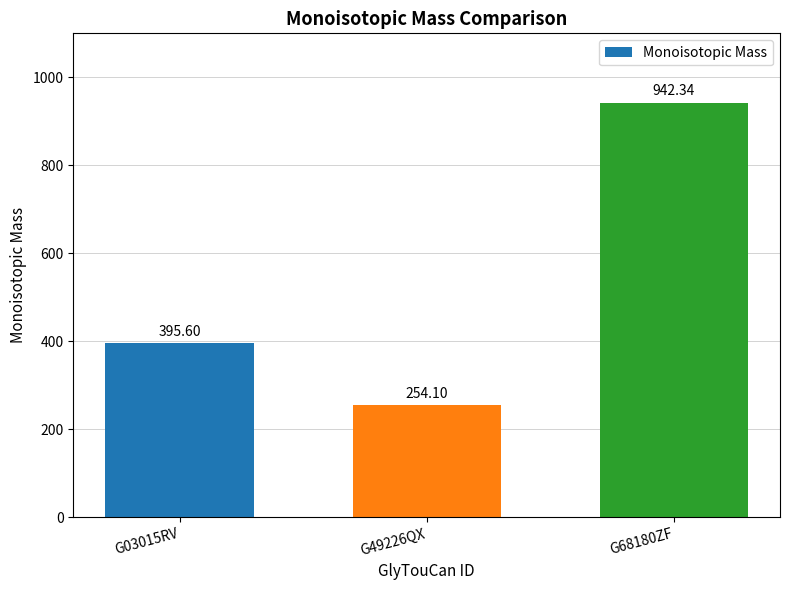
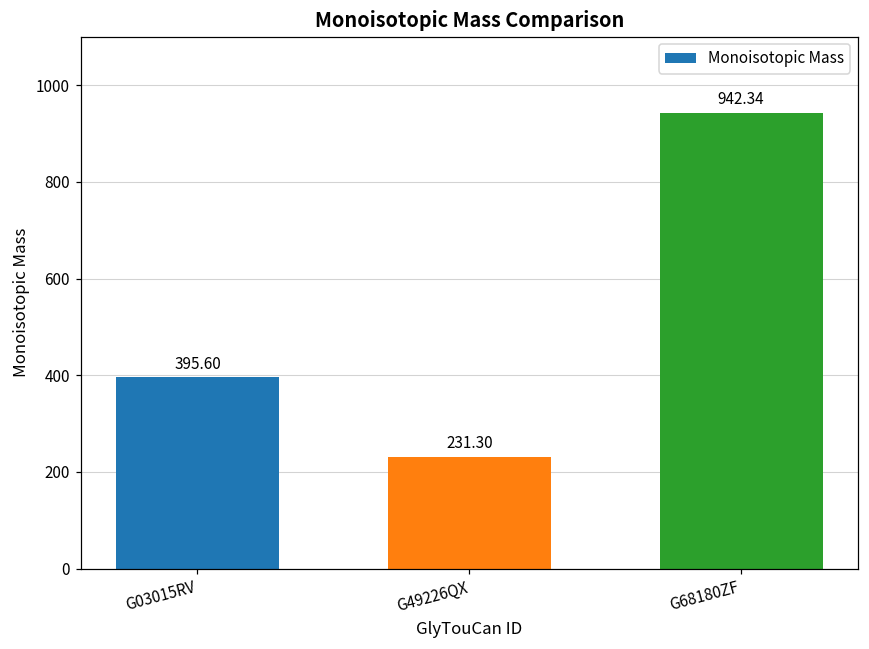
G49226QX: 254.10 -> 231.30
